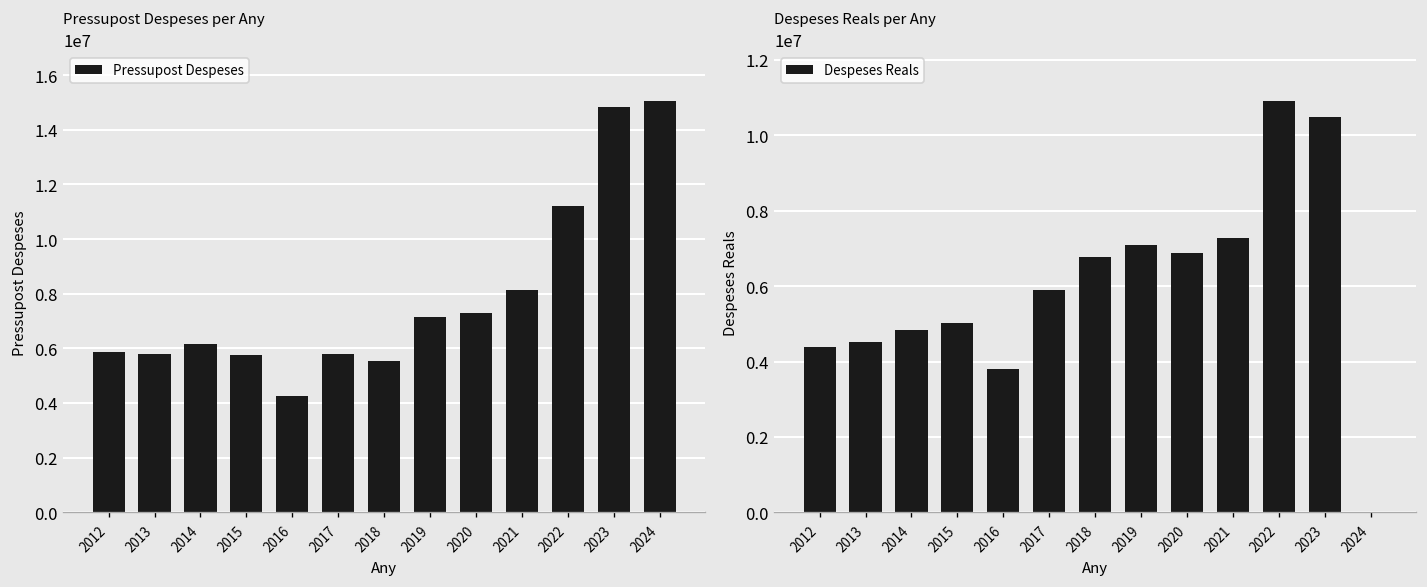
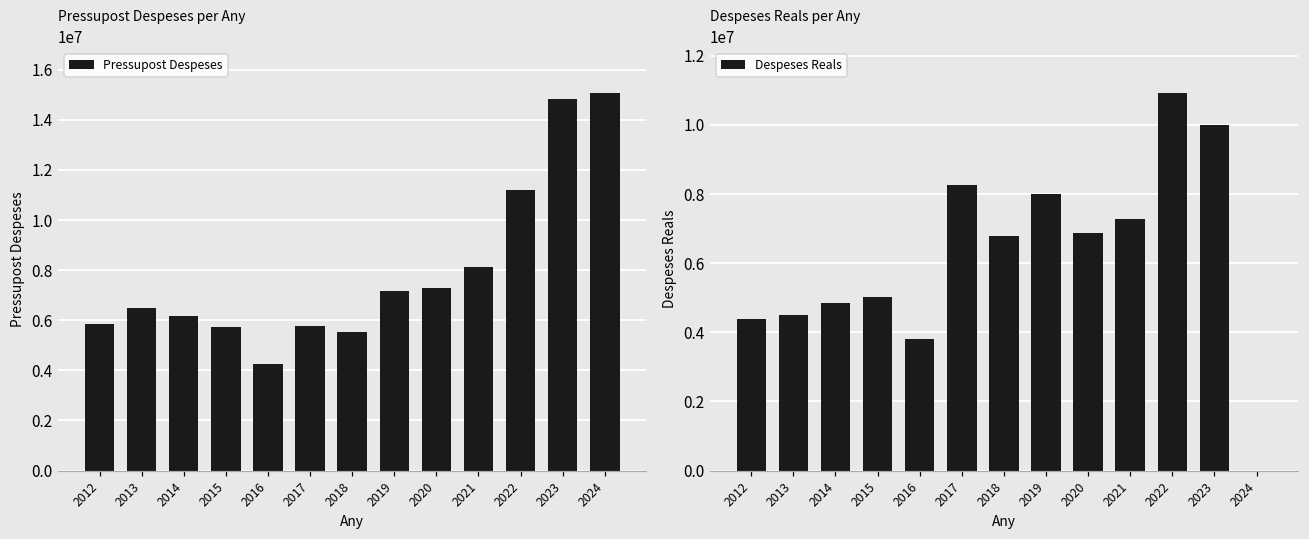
Pressupost Despeses per Any, 2013: 5800000 -> 6500000
Despeses Reals per Any, 2017: 5900000 -> 8300000
Despeses Reals per Any, 2019: 7100000 -> 8000000
Despeses Reals per Any, 2023: 10500000 -> 10000000
